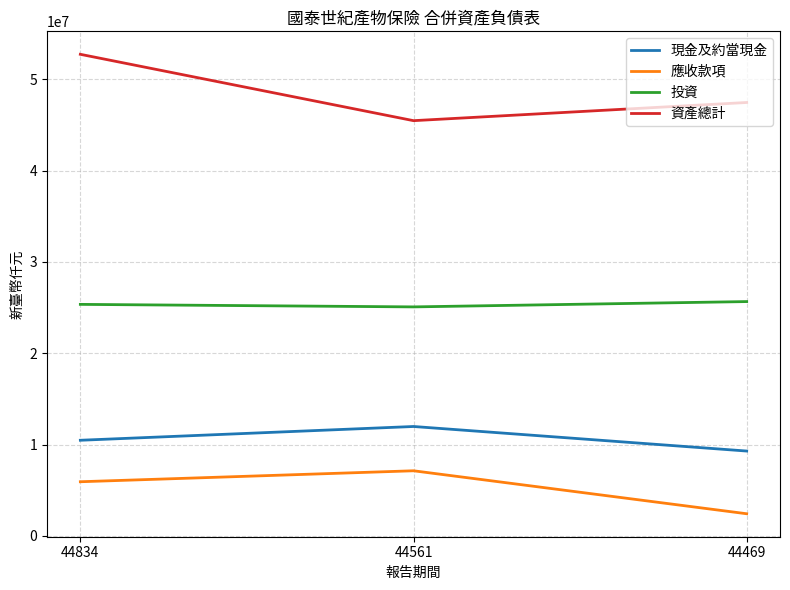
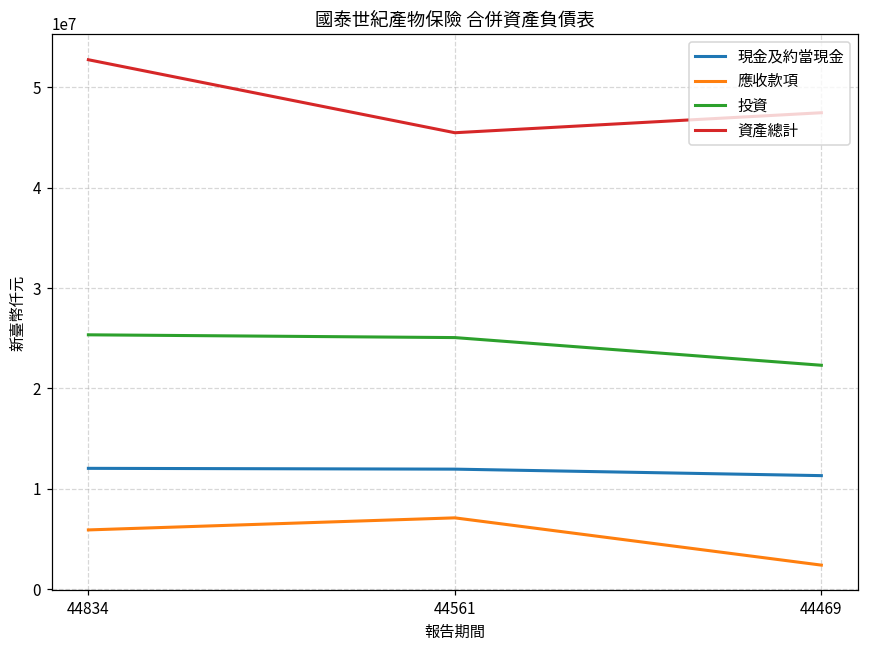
現金及約當現金, 44834: 10000000 -> 12000000
現金及約當現金, 44469: 9000000 -> 11000000
投資, 44469: 26000000 -> 22000000
